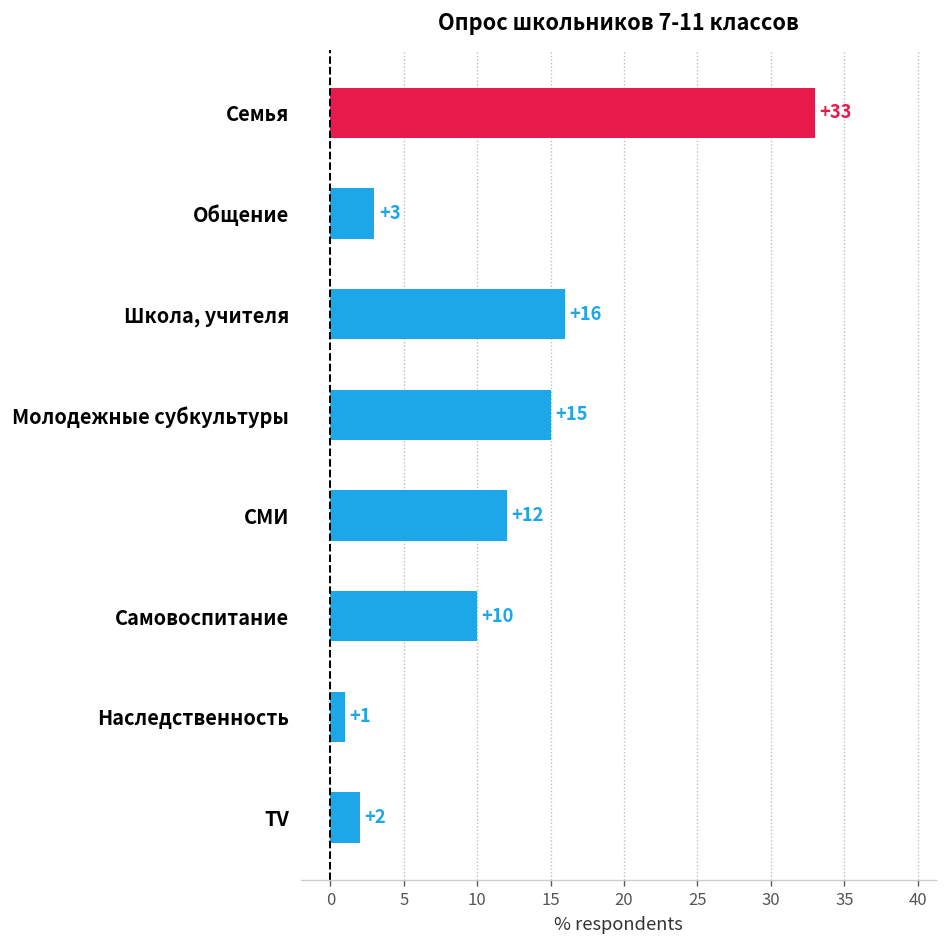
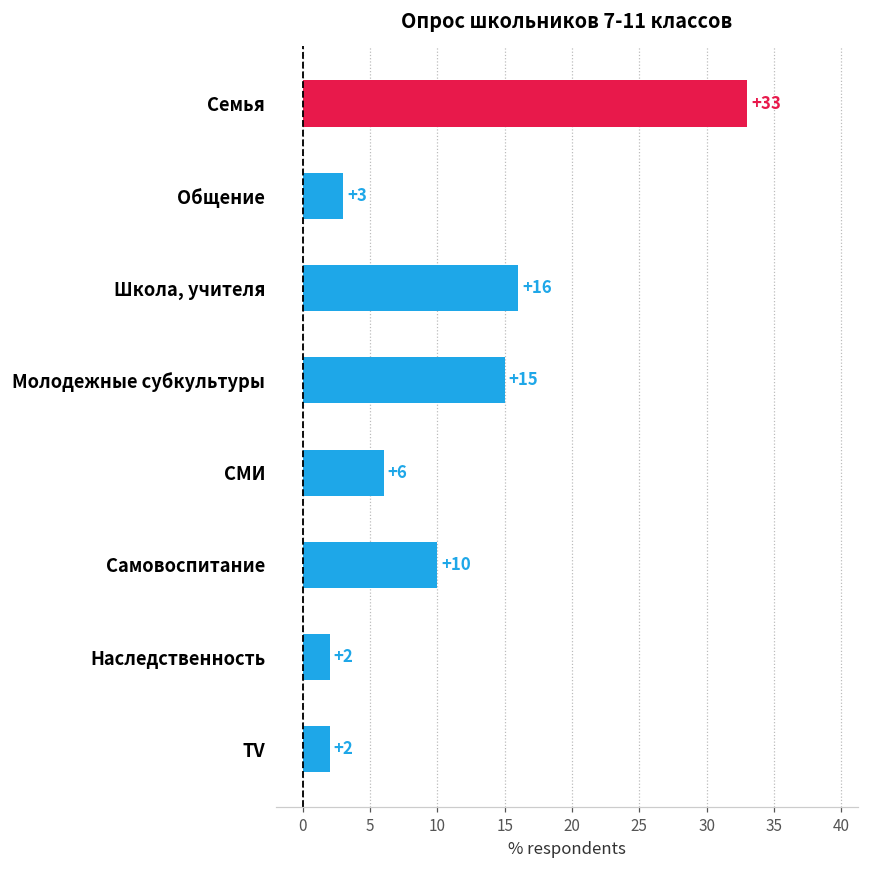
СМИ: +12 -> +6
Наследственность: +1 -> +2
